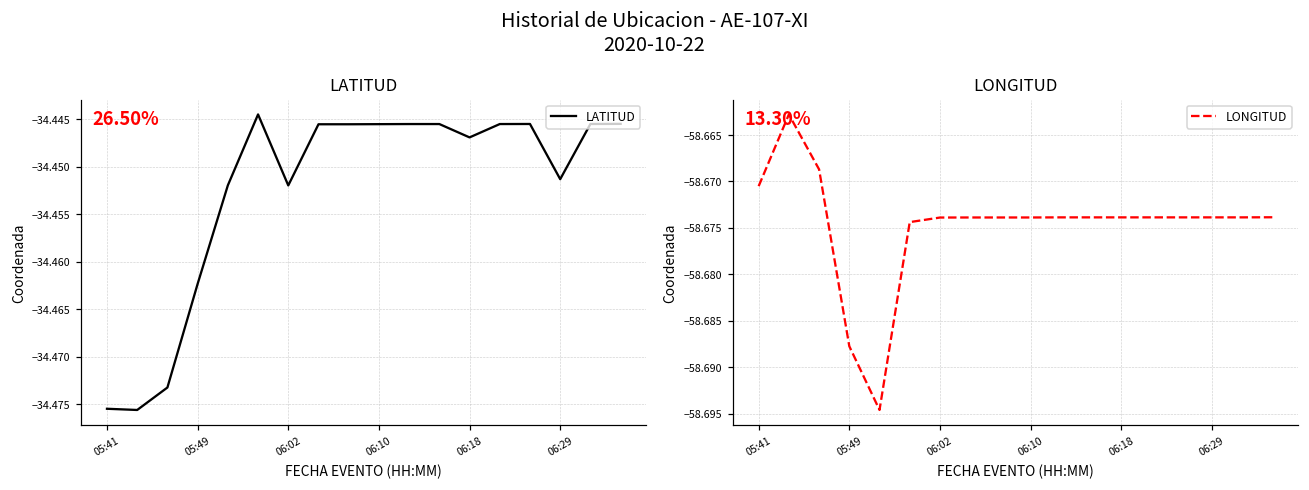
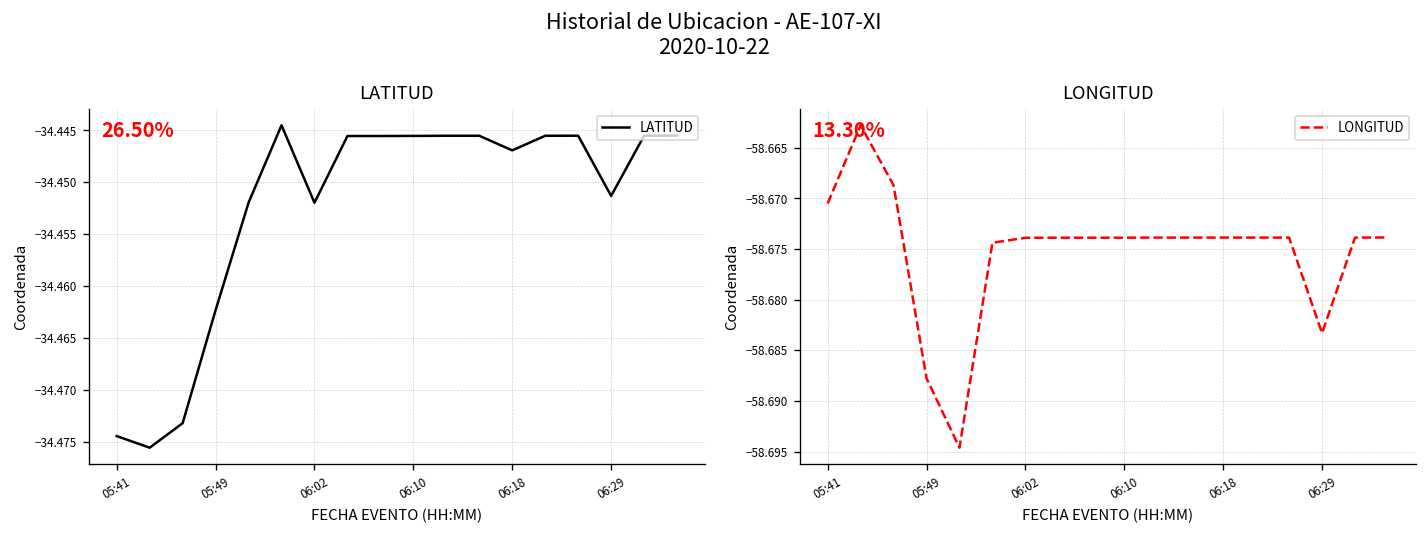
LATITUD, 05:41: -34.475 -> -34.474
LONGITUD, 06:29: -58.674 -> -58.683
